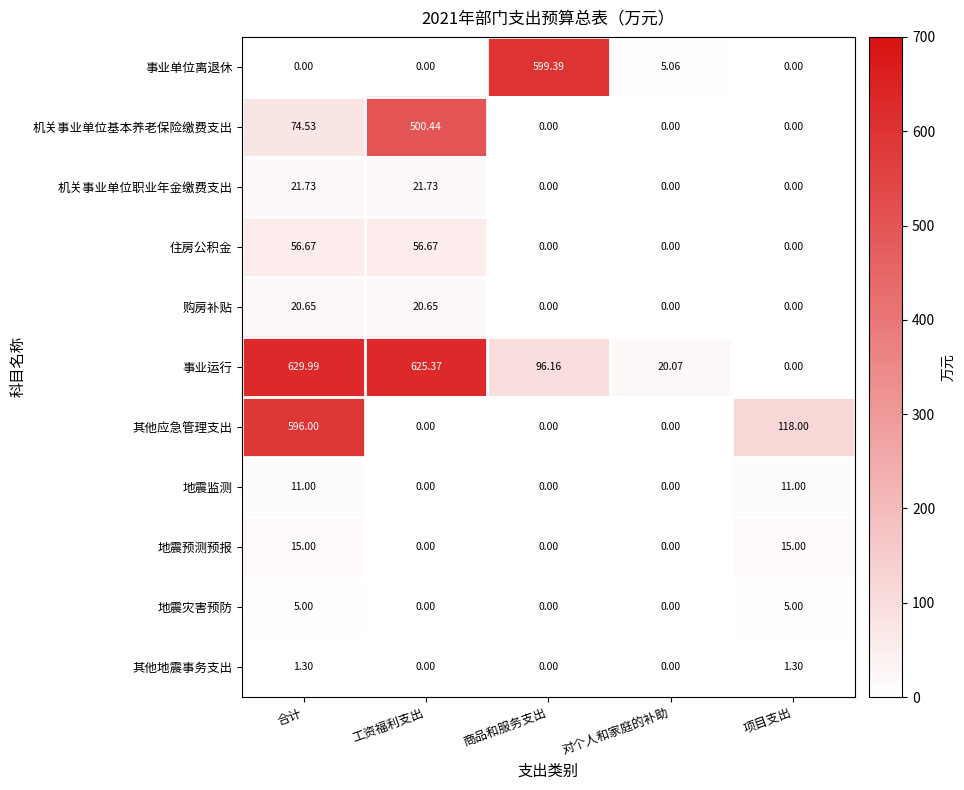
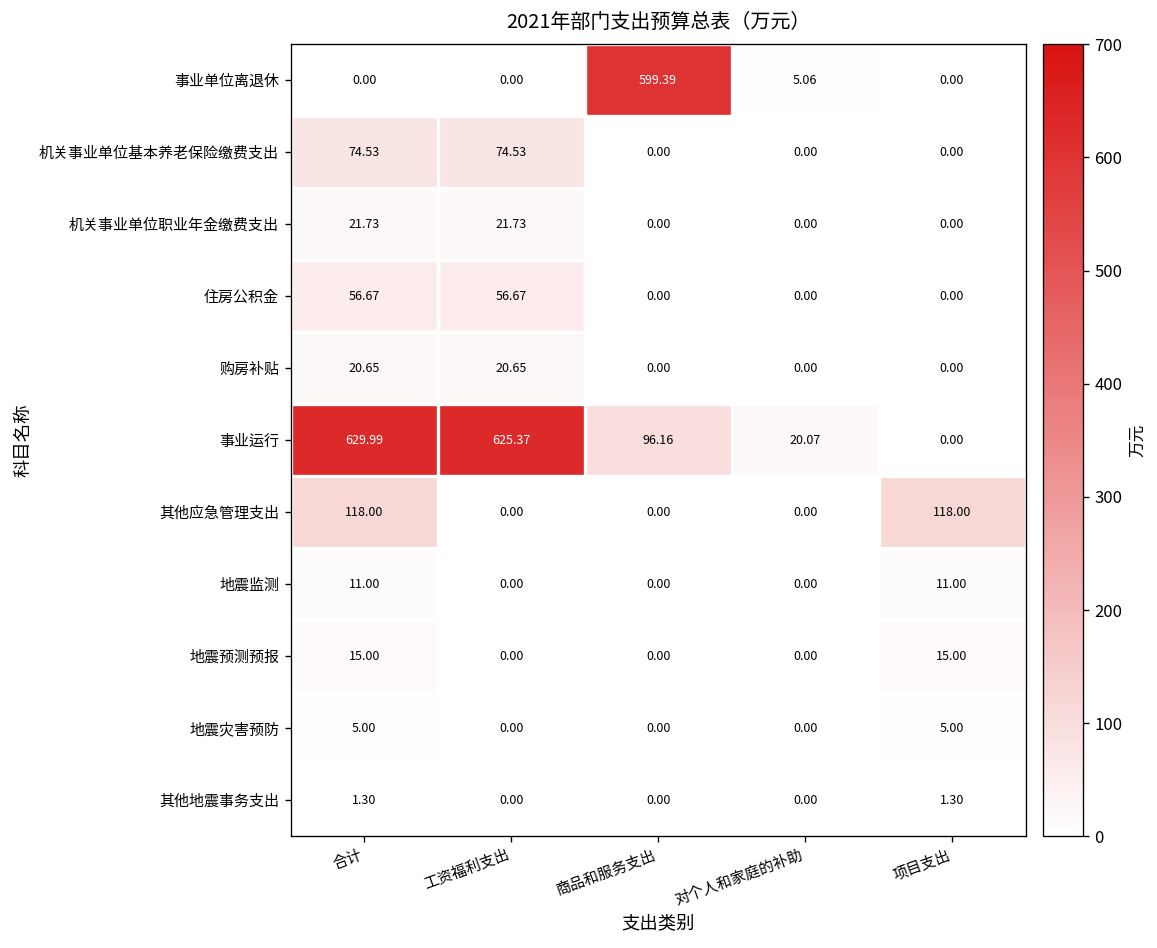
机关事业单位基本养老保险缴费支出, 工资福利支出: 500.44 -> 74.53
其他应急管理支出, 合计: 596.00 -> 118.00
